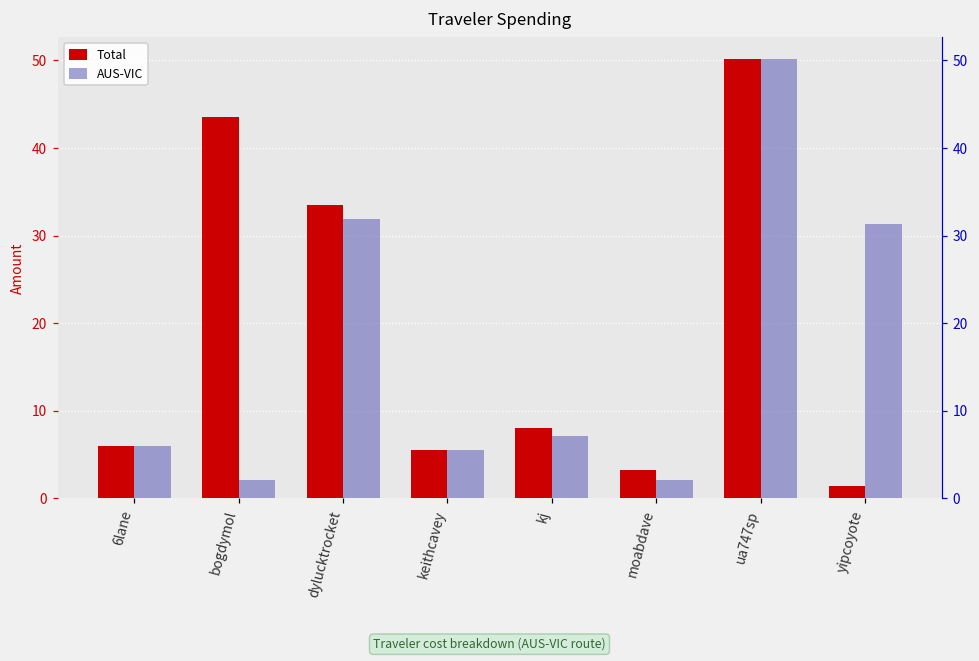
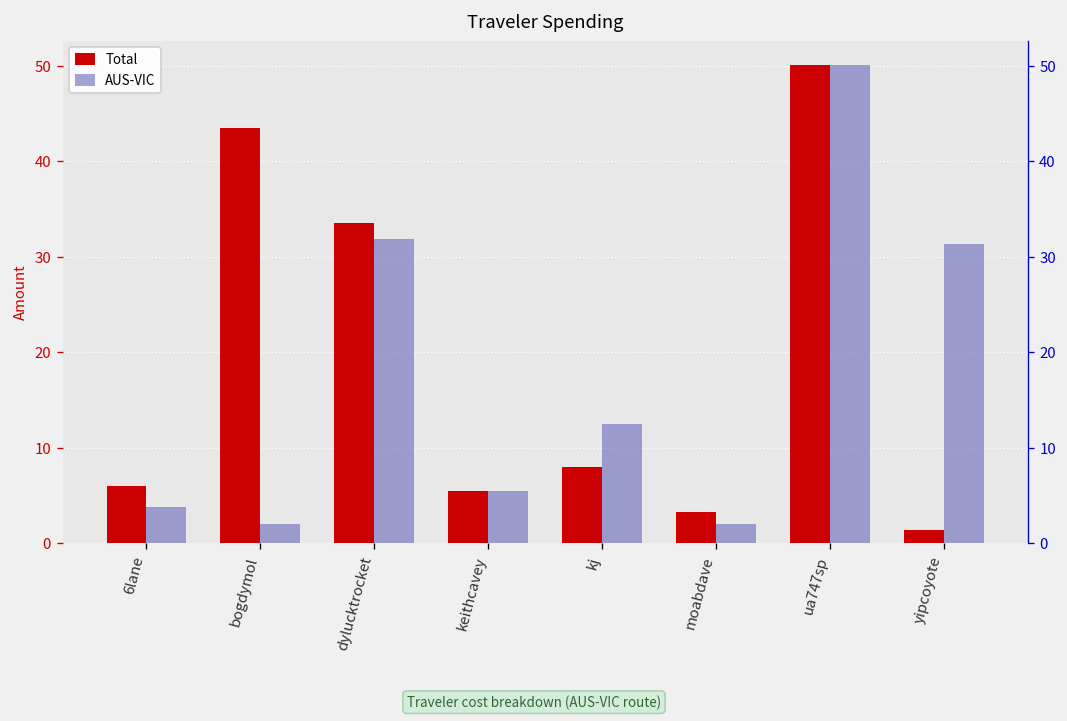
AUS-VIC, 6lane: 6 -> 4
AUS-VIC, kj: 7 -> 12
